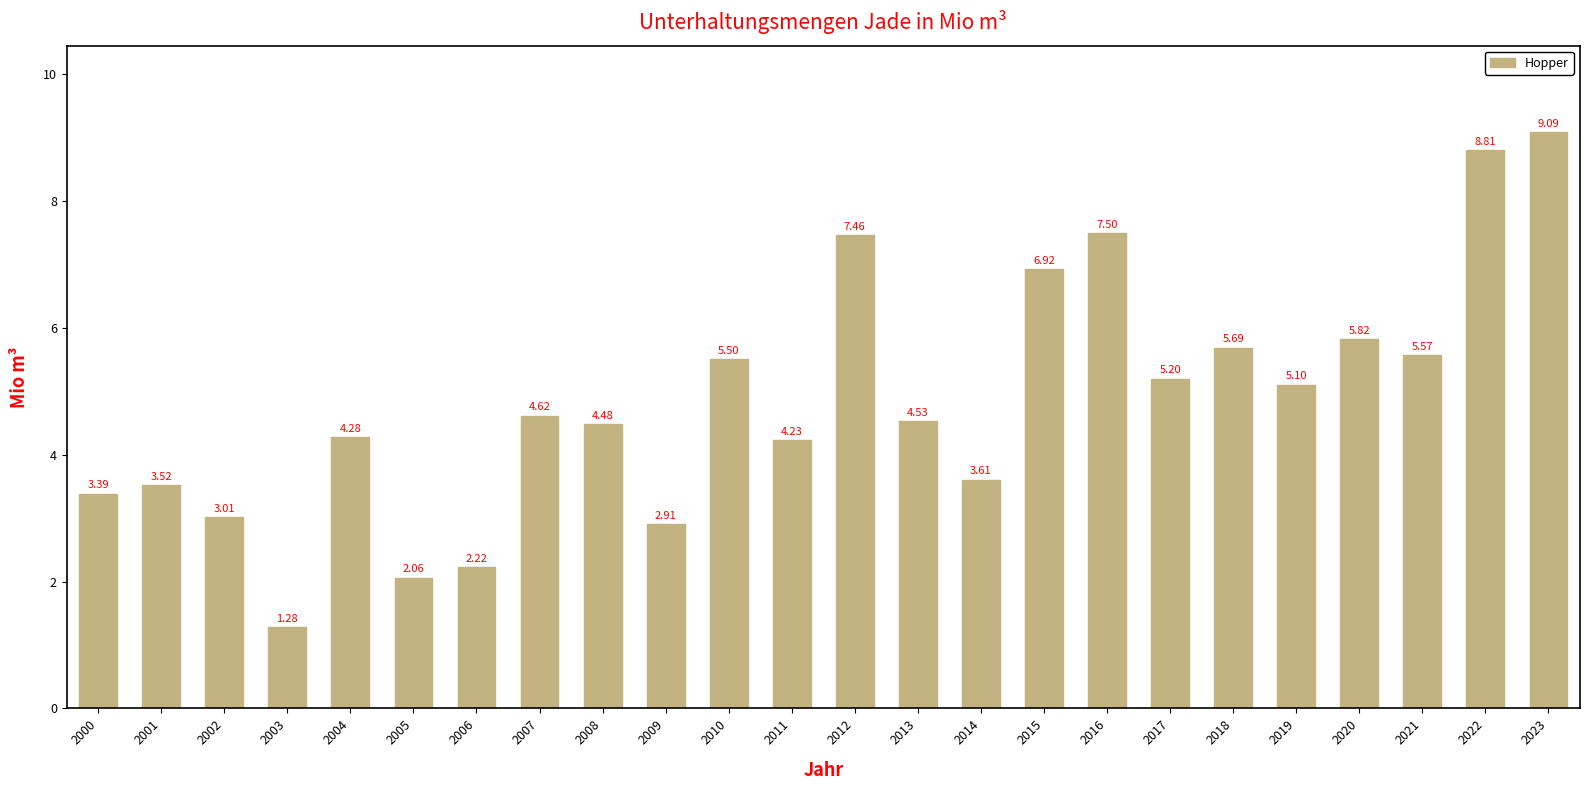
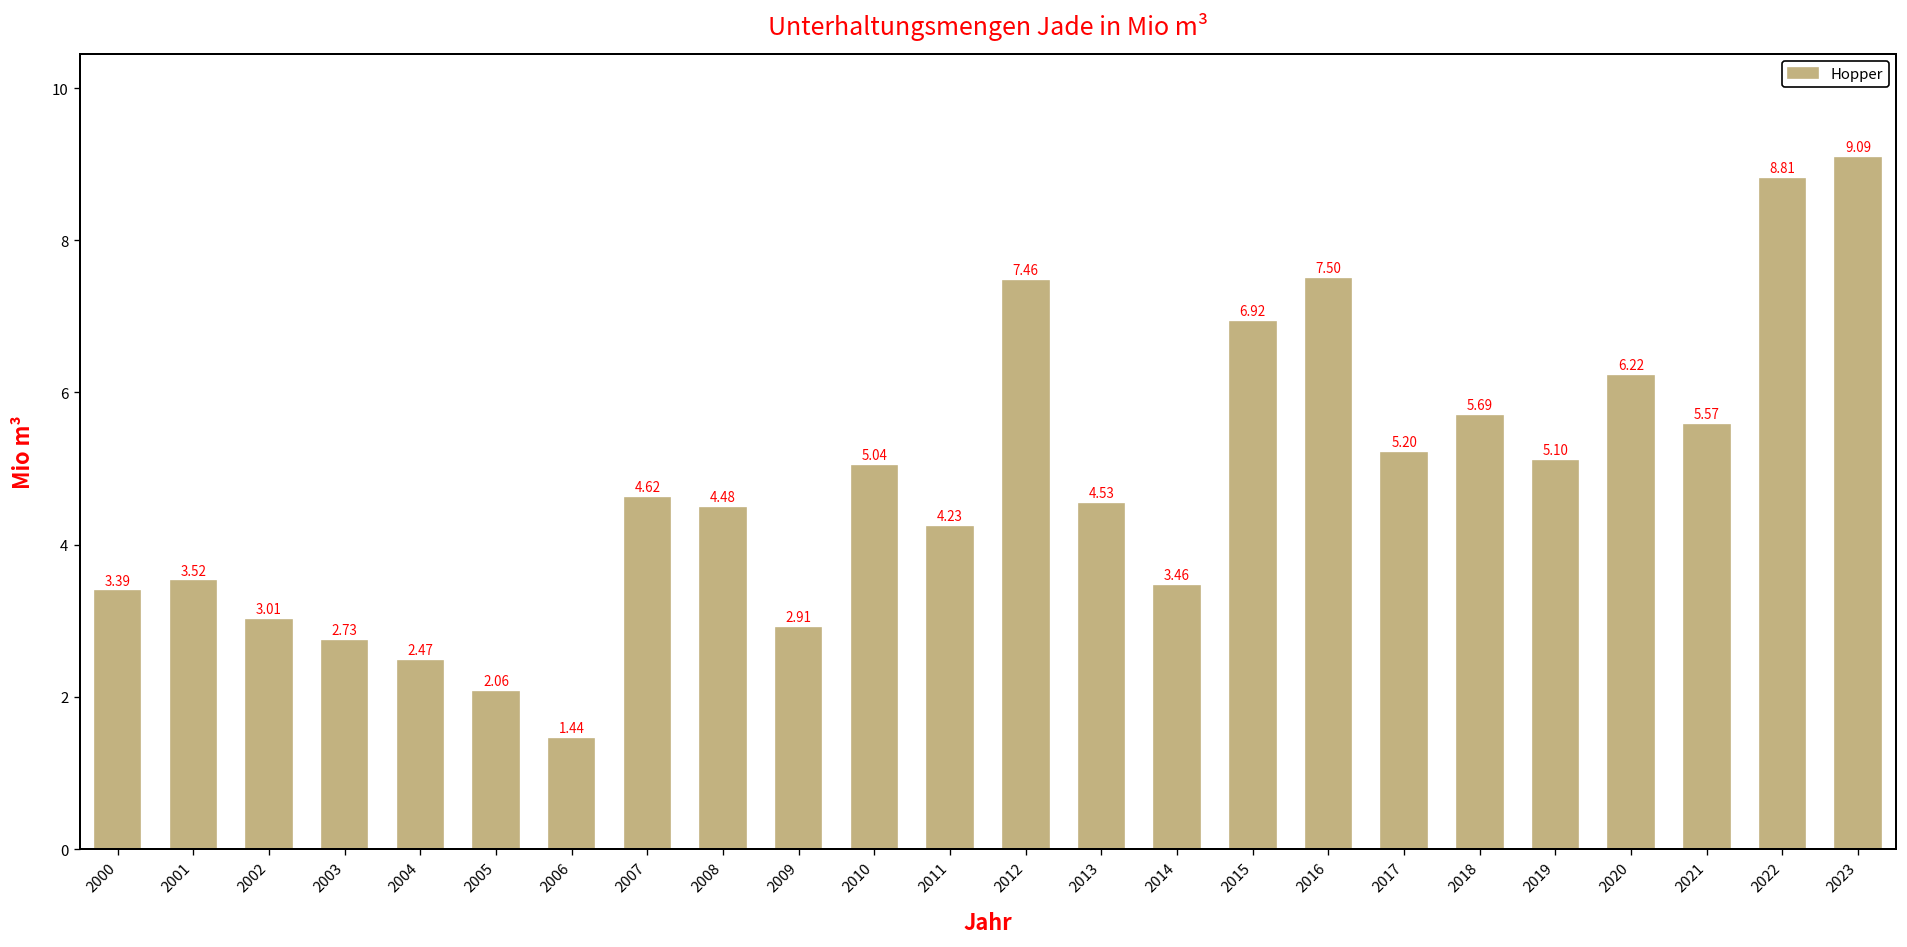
2003: 1.28 -> 2.73
2004: 4.28 -> 2.47
2006: 2.22 -> 1.44
2010: 5.50 -> 5.04
2014: 3.61 -> 3.46
2020: 5.82 -> 6.22
